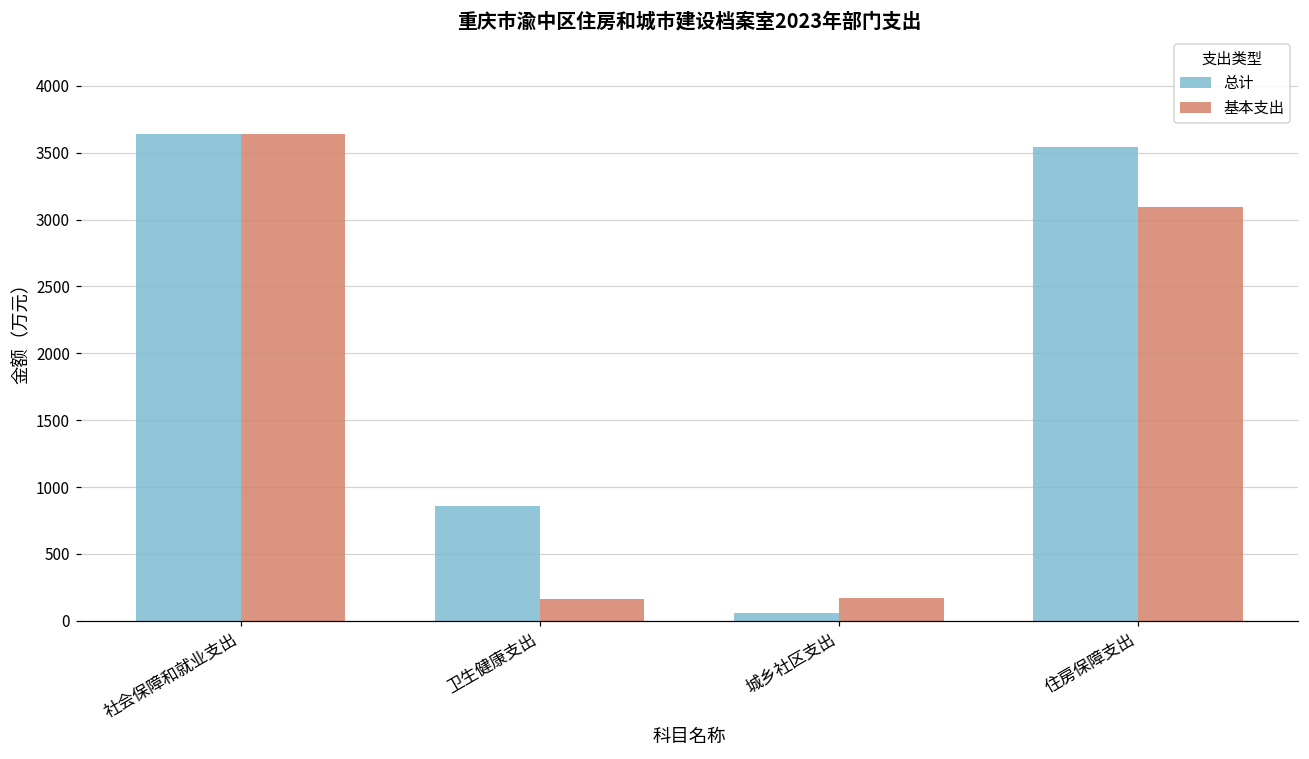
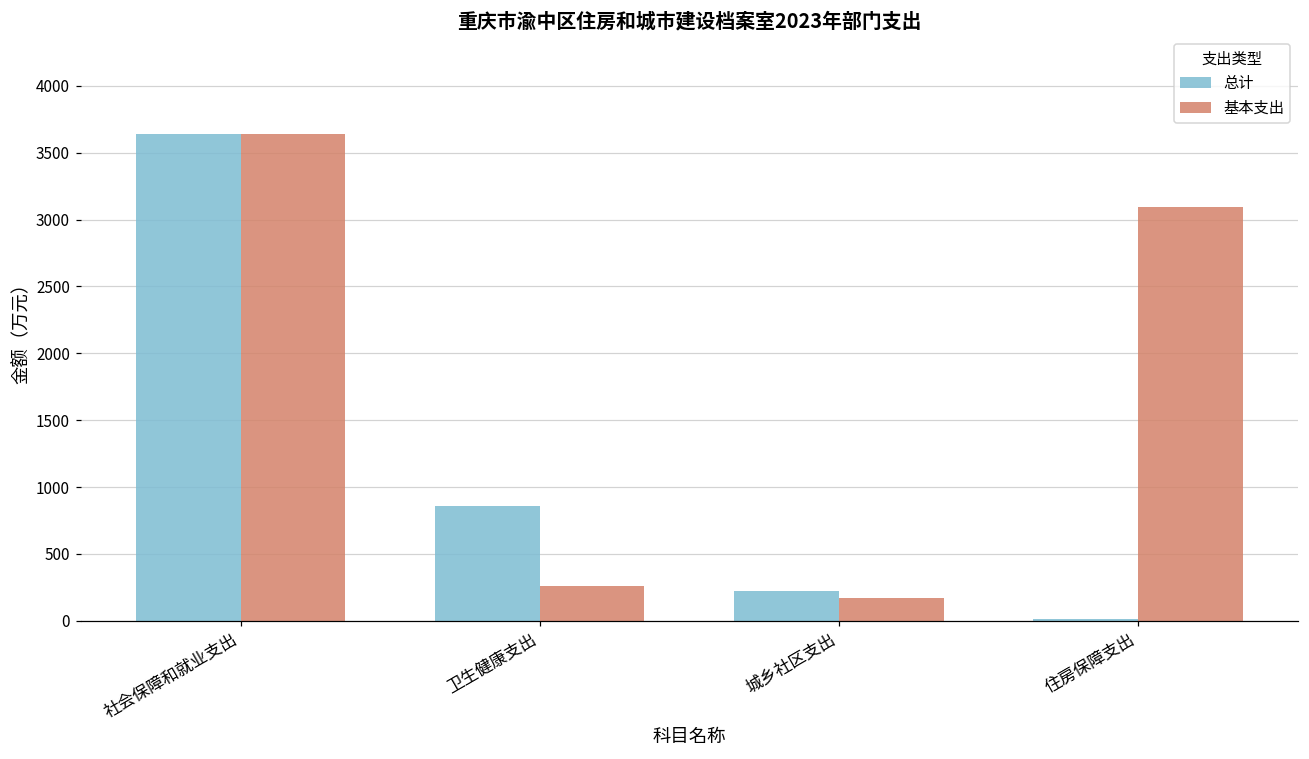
基本支出, 卫生健康支出: 160 -> 260
总计, 城乡社区支出: 60 -> 220
总计, 住房保障支出: 3540 -> 10
